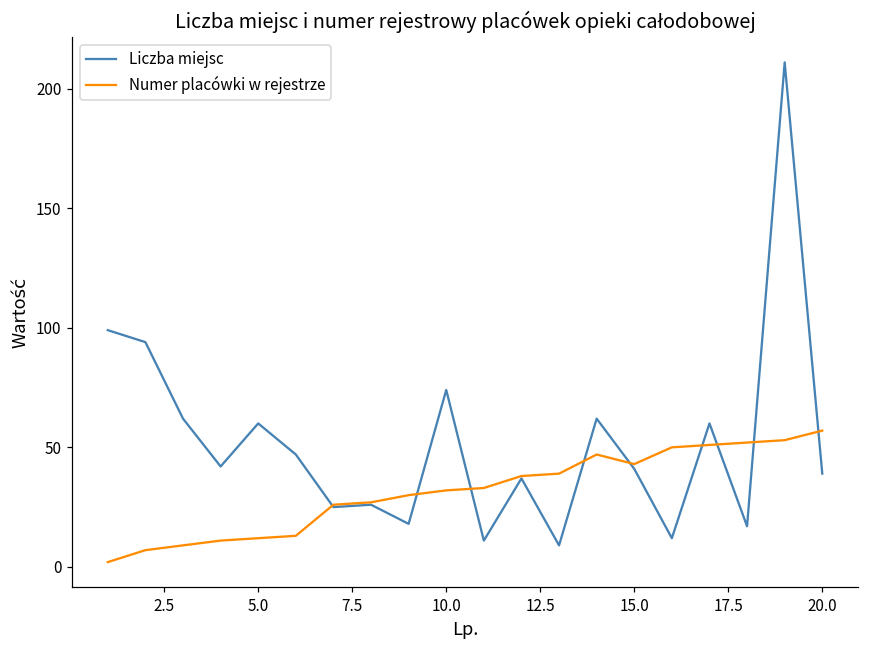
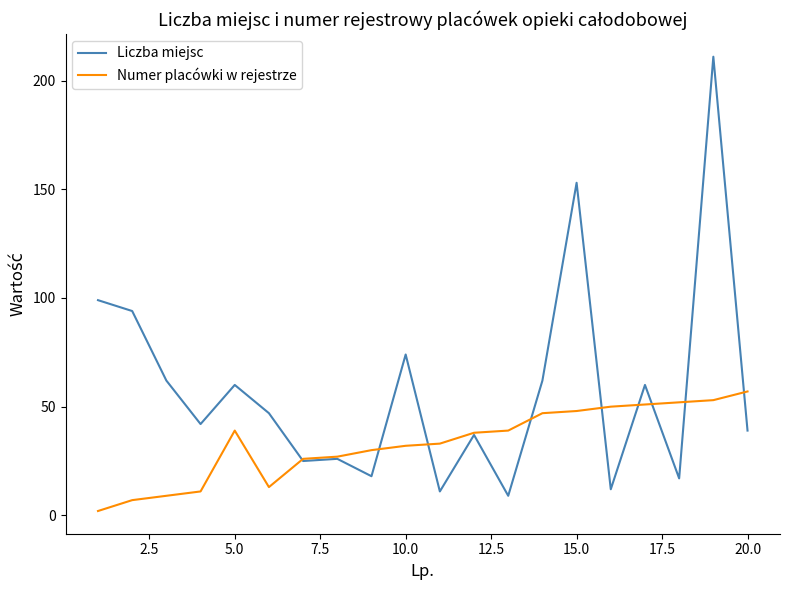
Numer placówki w rejestrze, 5.0: 12 -> 39
Liczba miejsc, 15.0: 41 -> 153
Numer placówki w rejestrze, 15.0: 43 -> 48
